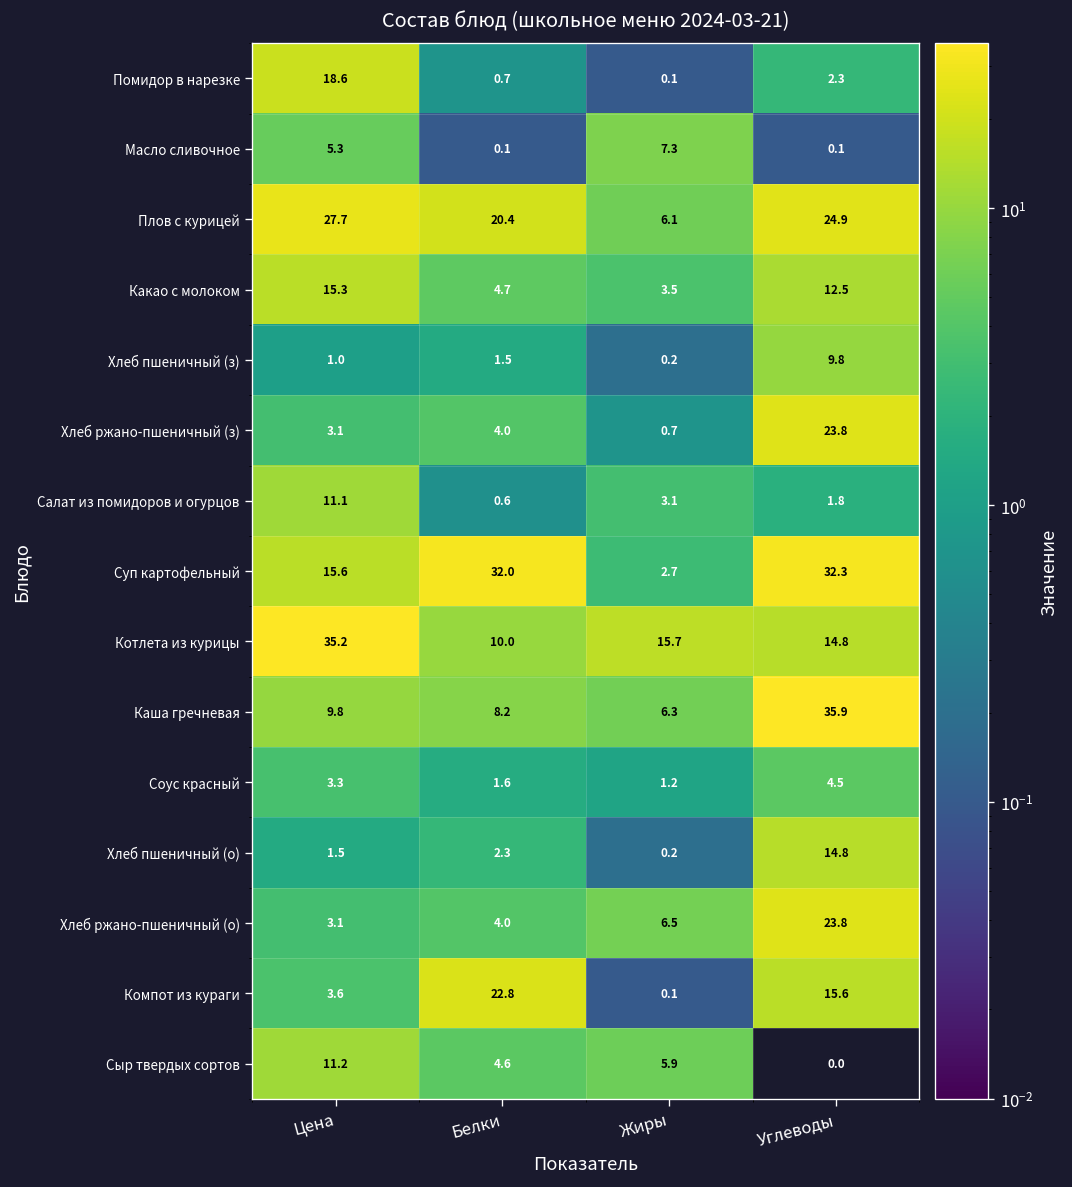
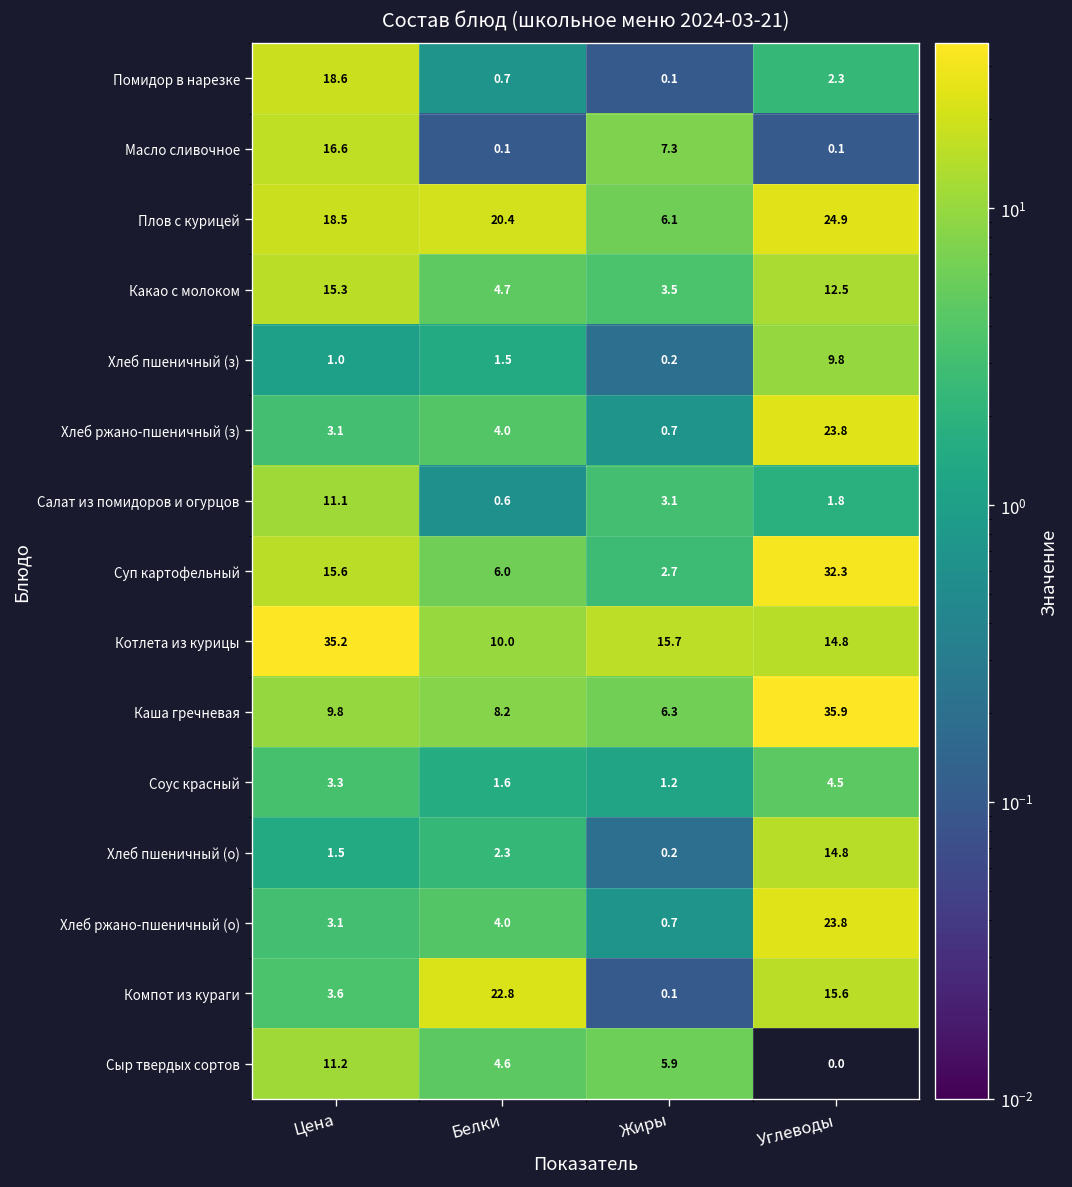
Масло сливочное, Цена: 5.3 -> 16.6
Плов с курицей, Цена: 27.7 -> 18.5
Суп картофельный, Белки: 32.0 -> 6.0
Хлеб ржано-пшеничный (о), Жиры: 6.5 -> 0.7
